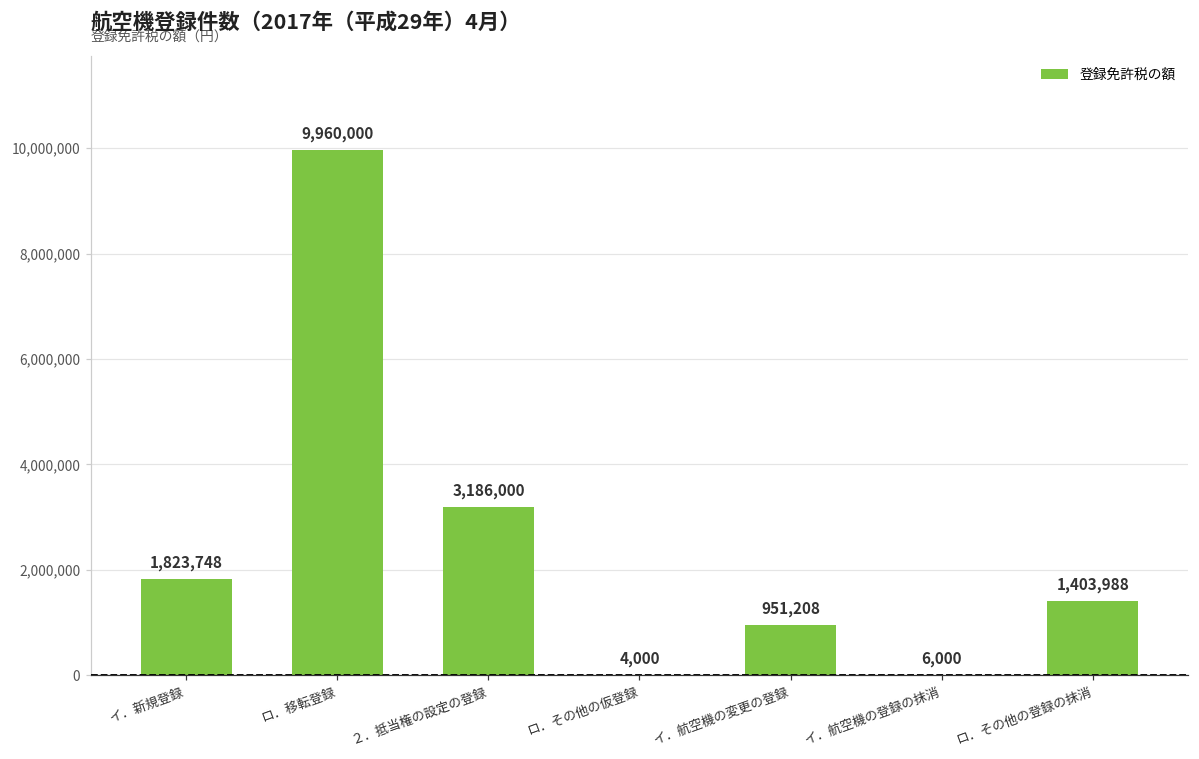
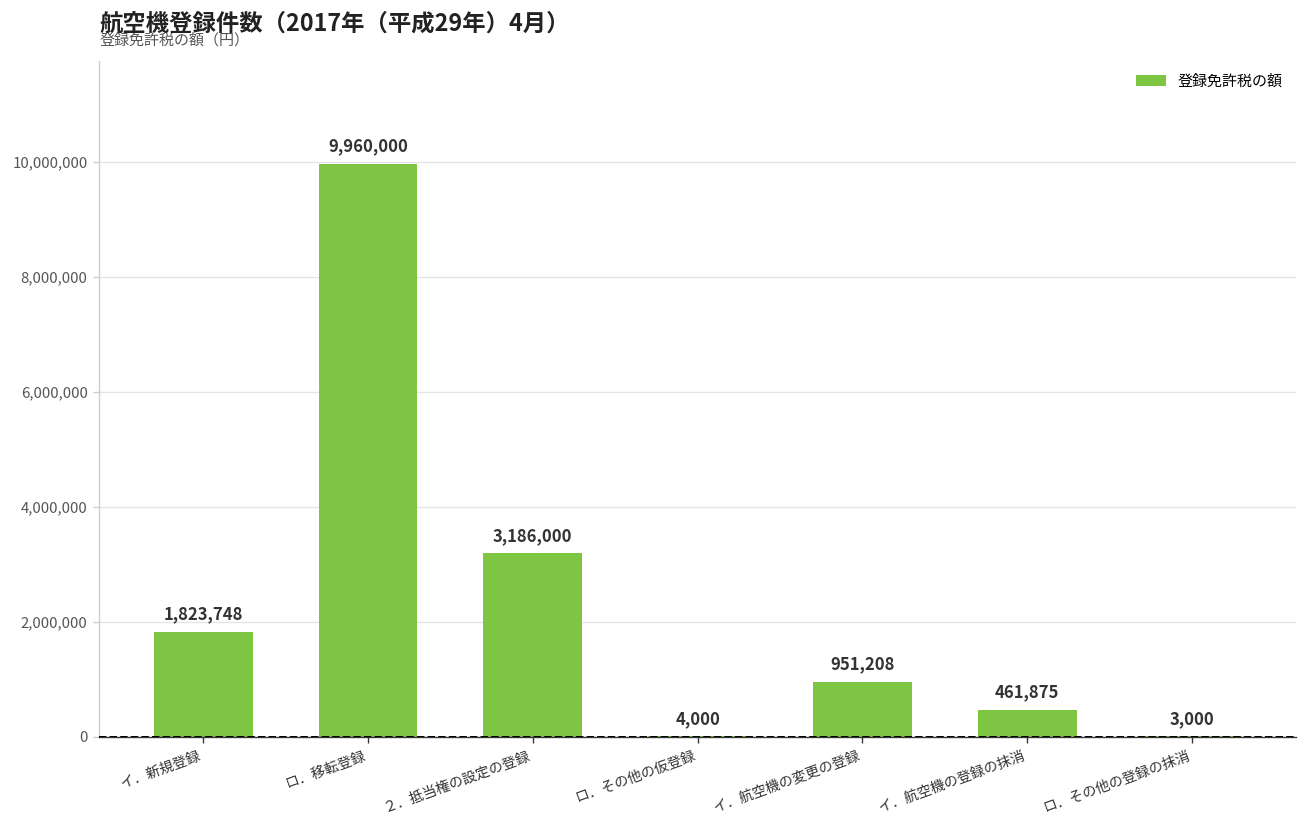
イ．航空機の登録の抹消: 6,000 -> 461,875
ロ．その他の登録の抹消: 1,403,988 -> 3,000
